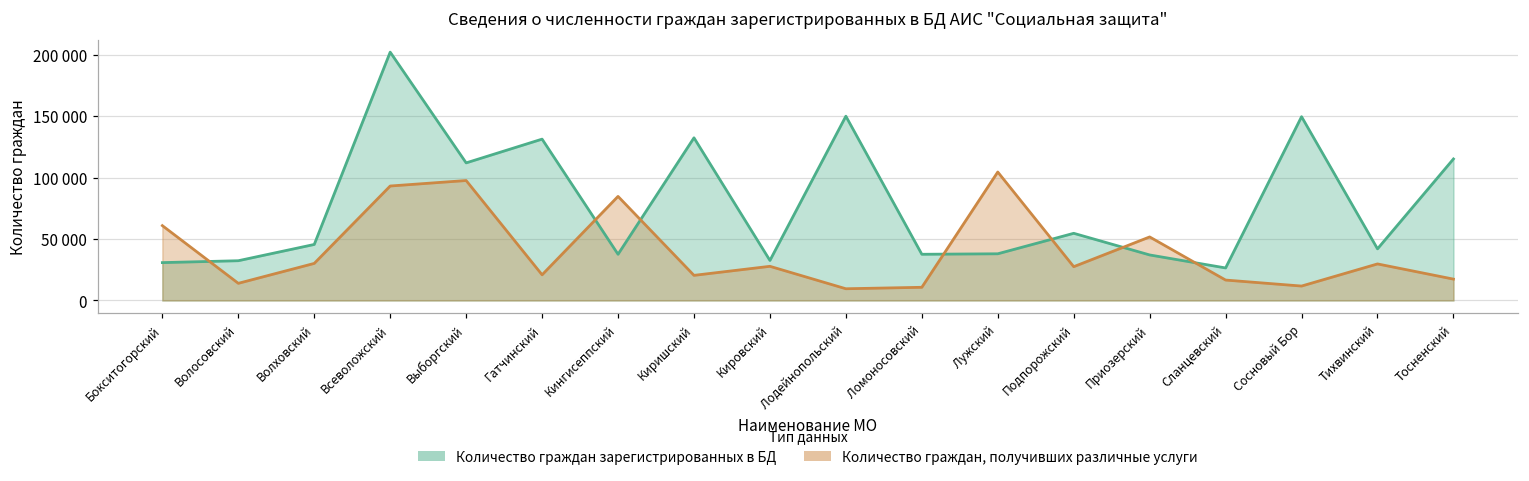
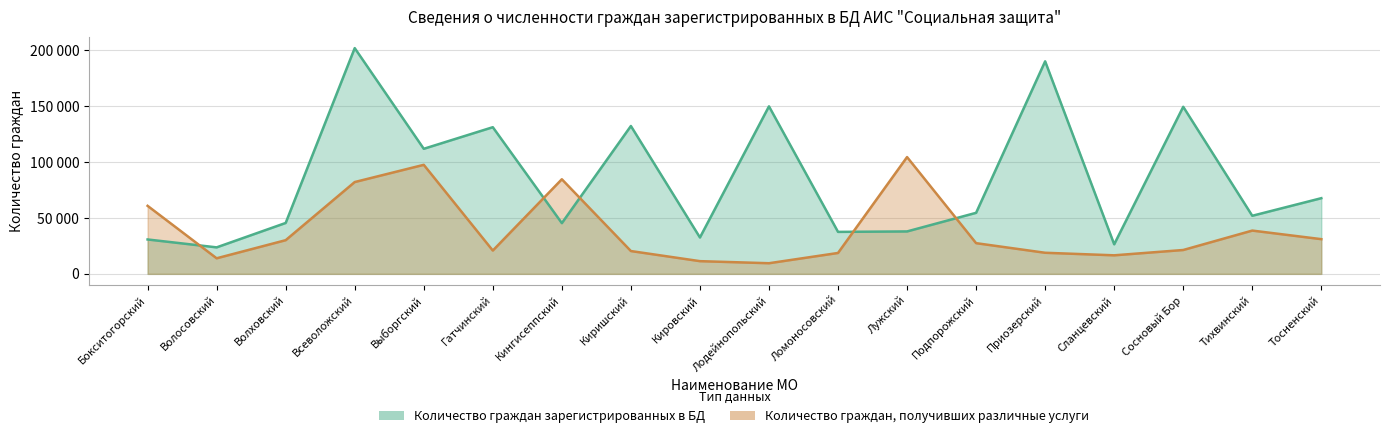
Количество граждан зарегистрированных в БД, Волосовский: 32000 -> 24000
Количество граждан, получивших различные услуги, Всеволожский: 93000 -> 82000
Количество граждан зарегистрированных в БД, Кингисеппский: 38000 -> 45000
Количество граждан, получивших различные услуги, Кировский: 28000 -> 11000
Количество граждан, получивших различные услуги, Ломоносовский: 11000 -> 19000
Количество граждан зарегистрированных в БД, Приозерский: 37000 -> 190000
Количество граждан, получивших различные услуги, Приозерский: 52000 -> 19000
Количество граждан, получивших различные услуги, Сосновый Бор: 12000 -> 21000
Количество граждан зарегистрированных в БД, Тихвинский: 42000 -> 52000
Количество граждан, получивших различные услуги, Тихвинский: 30000 -> 39000
Количество граждан зарегистрированных в БД, Тосненский: 115000 -> 68000
Количество граждан, получивших различные услуги, Тосненский: 17000 -> 31000
